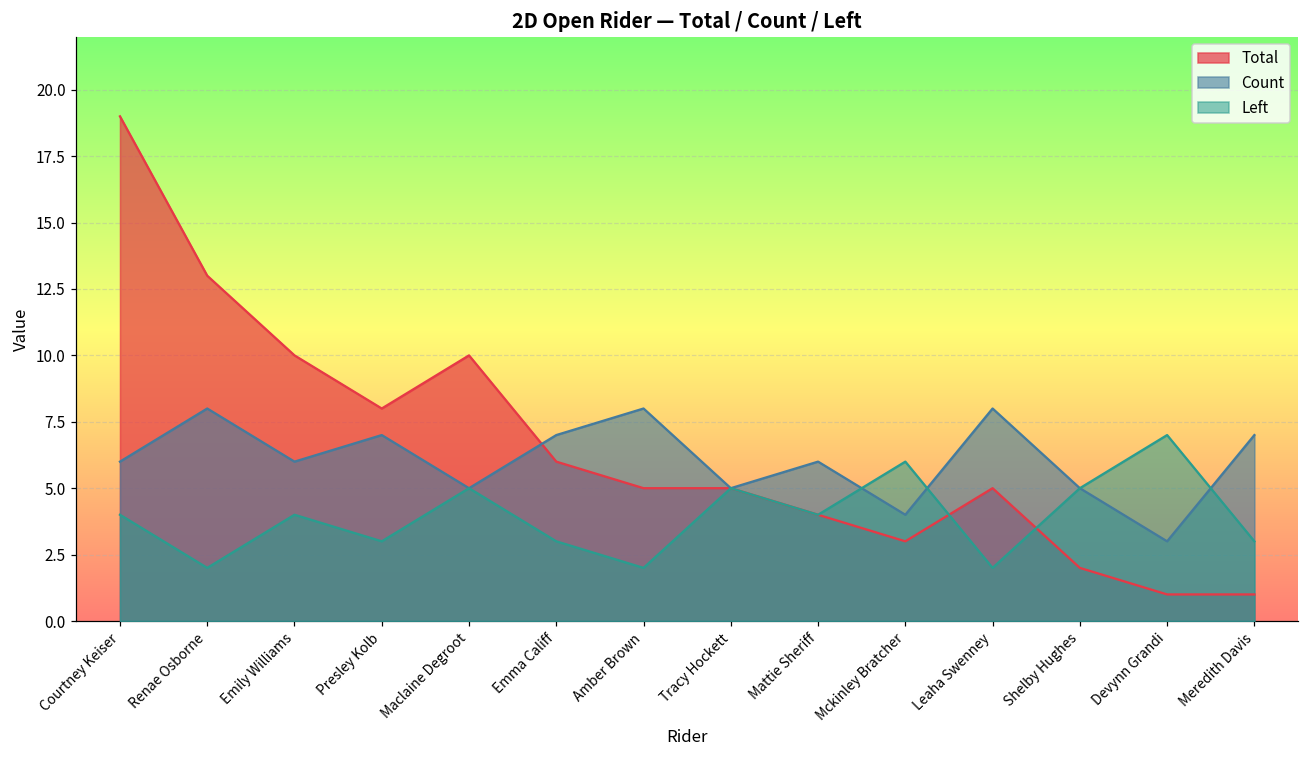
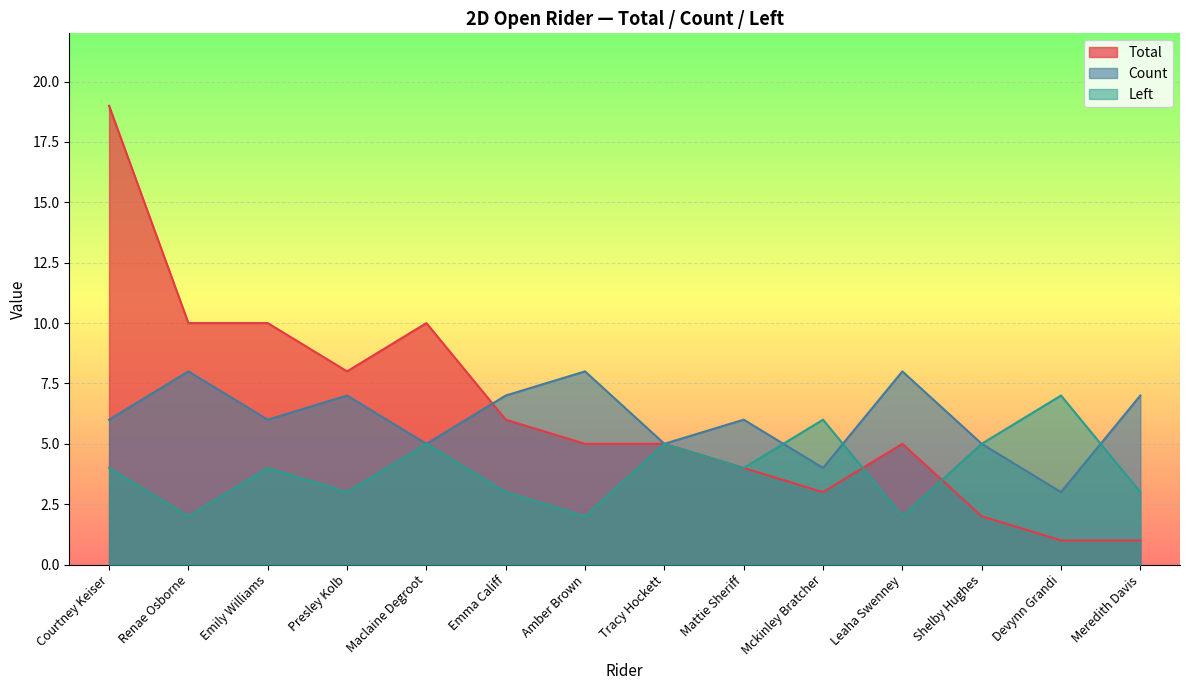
Total, Renae Osborne: 13 -> 10
